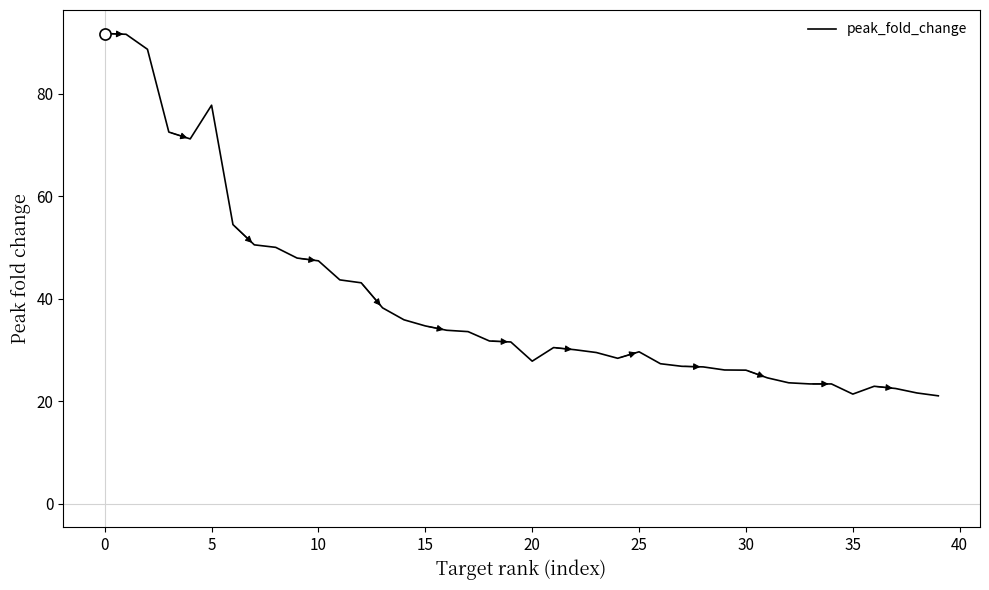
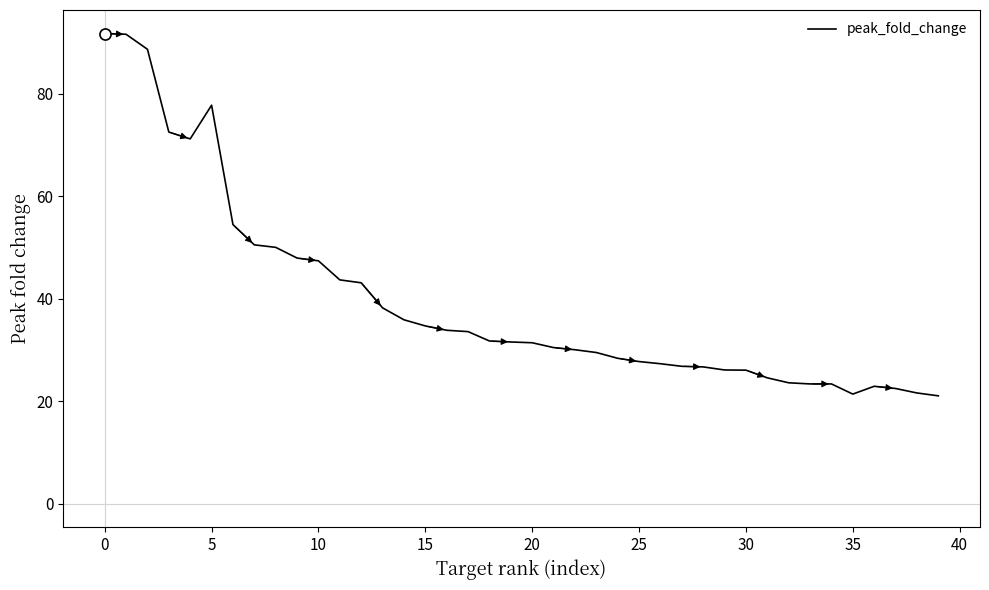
peak_fold_change, 20: 28 -> 31
peak_fold_change, 25: 30 -> 28
